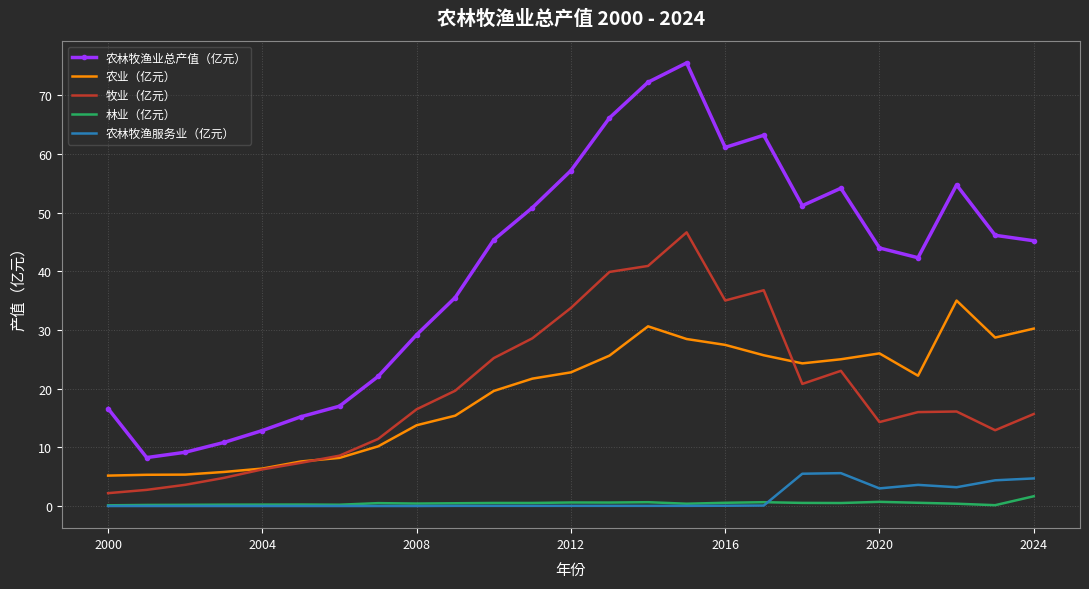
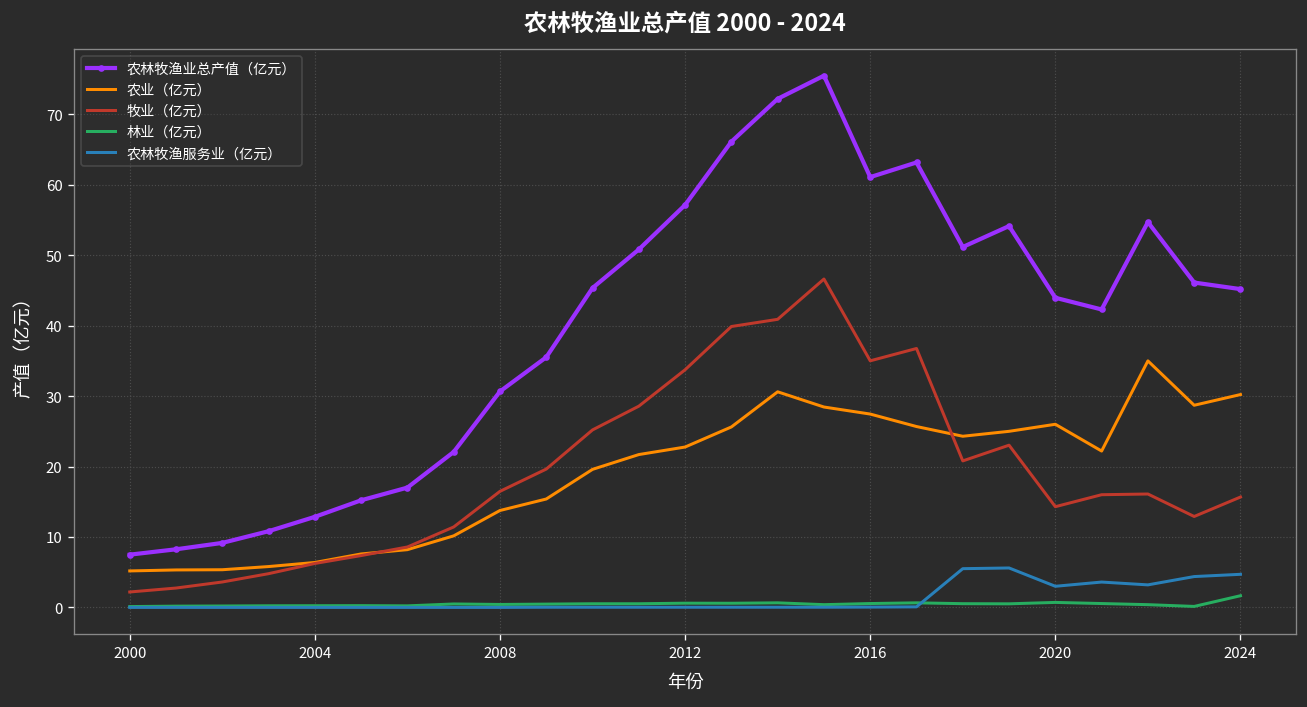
农林牧渔业总产值（亿元）, 2000: 17 -> 7
农林牧渔业总产值（亿元）, 2008: 29 -> 31
